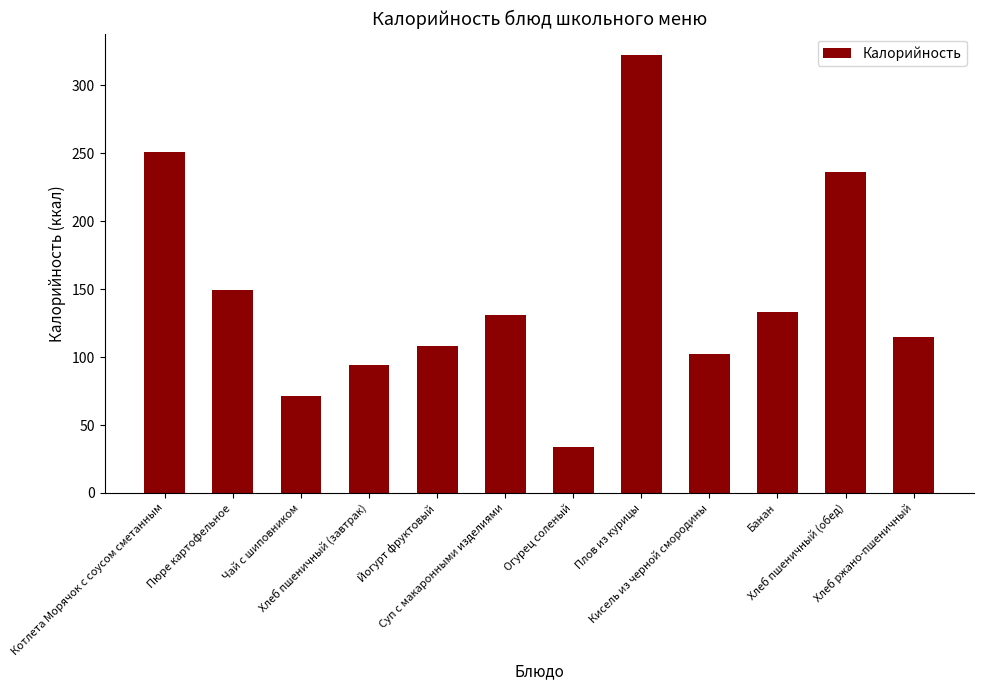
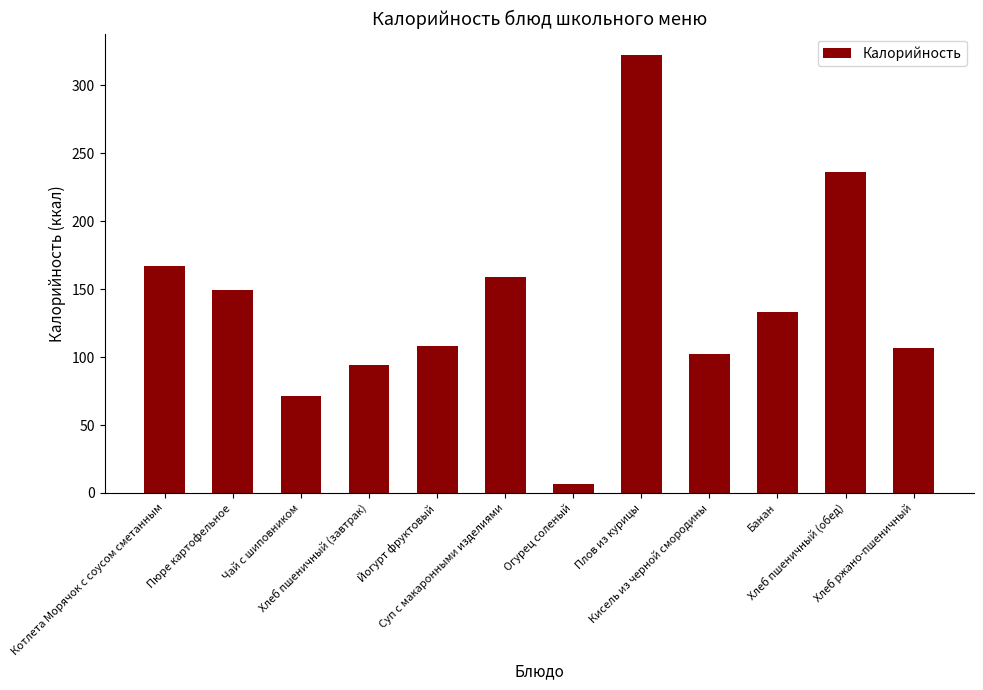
Котлета Морячок с соусом сметанным: 251 -> 167
Суп с макаронными изделиями: 131 -> 159
Огурец соленый: 34 -> 7
Хлеб ржано-пшеничный: 115 -> 107
